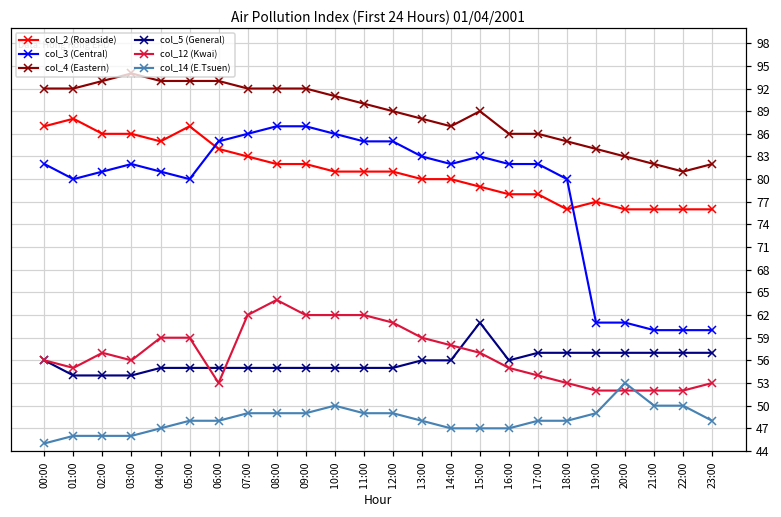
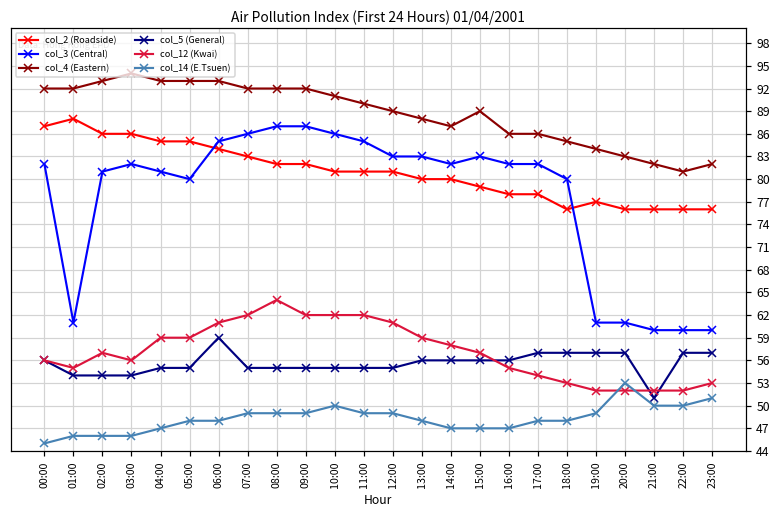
col_3 (Central), 01:00: 80 -> 61
col_2 (Roadside), 05:00: 87 -> 85
col_5 (General), 06:00: 55 -> 59
col_12 (Kwai), 06:00: 53 -> 61
col_3 (Central), 12:00: 85 -> 83
col_5 (General), 15:00: 61 -> 56
col_5 (General), 21:00: 57 -> 51
col_14 (E.Tsuen), 23:00: 48 -> 51
